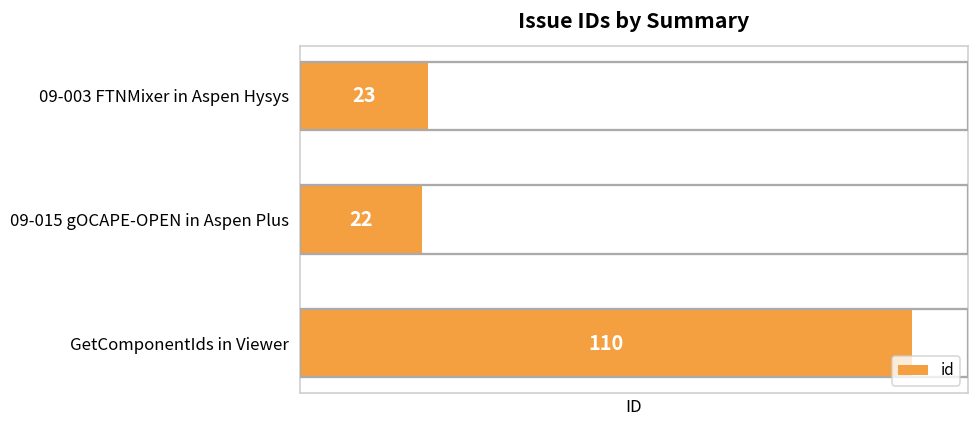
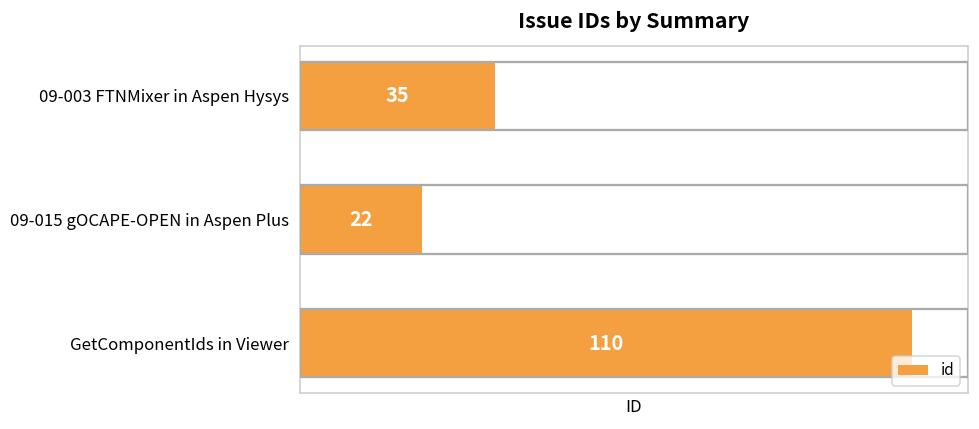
09-003 FTNMixer in Aspen Hysys: 23 -> 35
